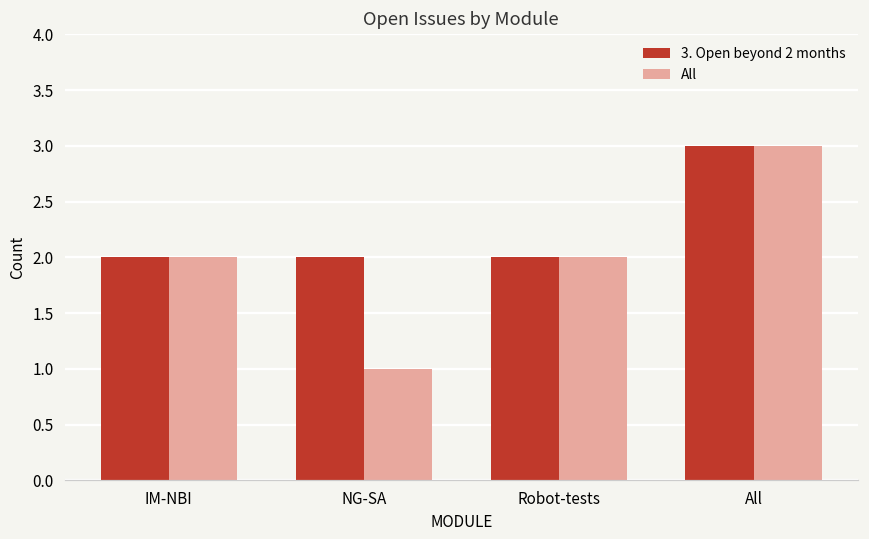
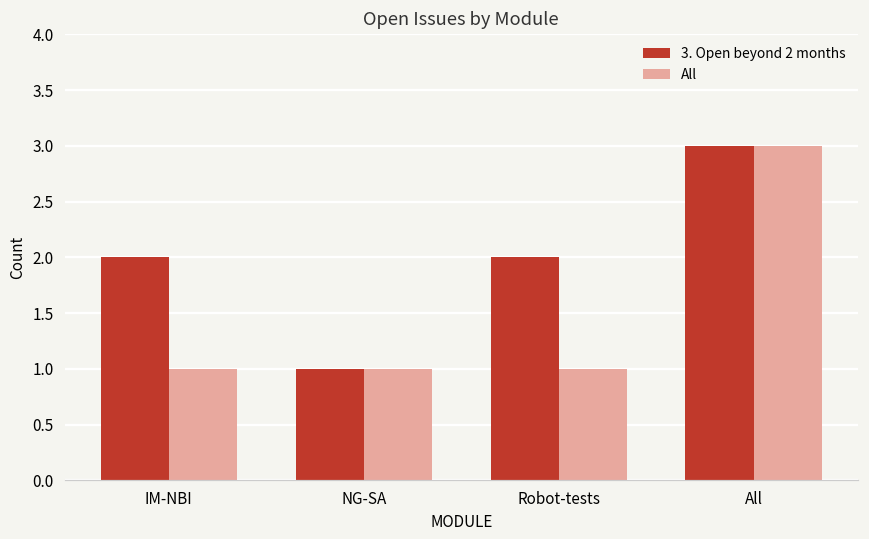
All, IM-NBI: 2 -> 1
3. Open beyond 2 months, NG-SA: 2 -> 1
All, Robot-tests: 2 -> 1
